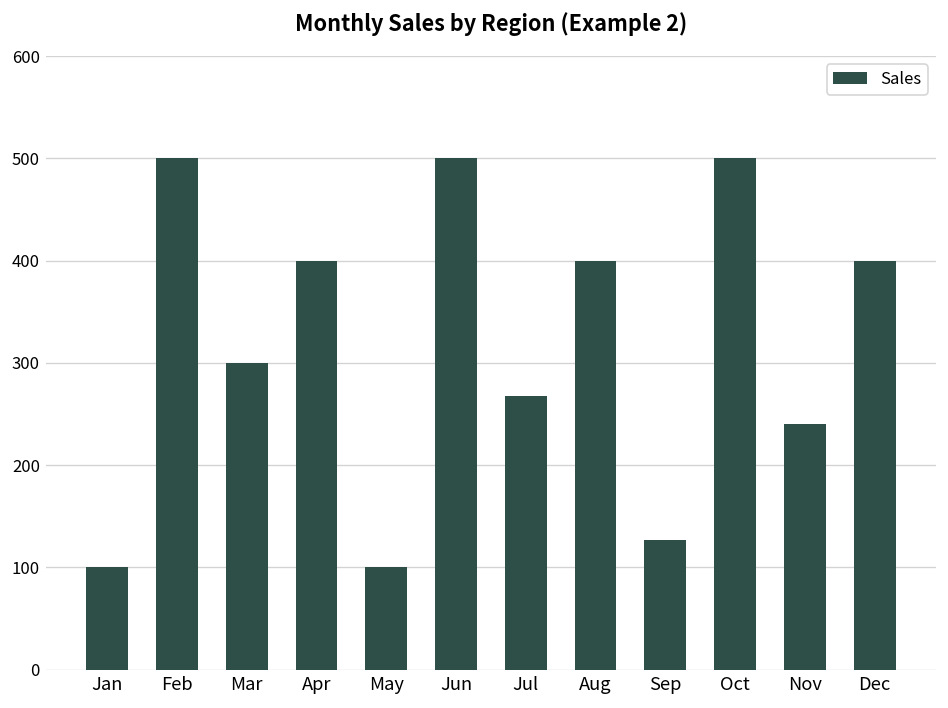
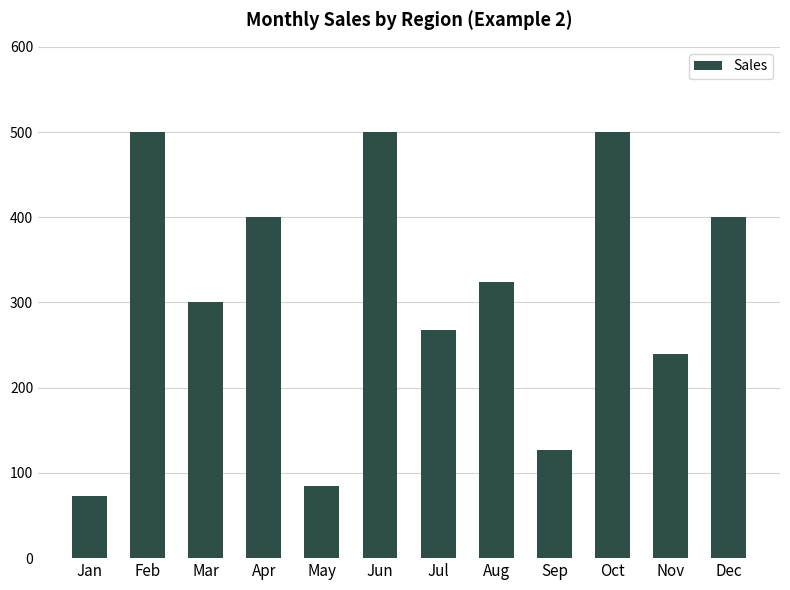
Jan: 100 -> 70
May: 100 -> 90
Aug: 400 -> 320
